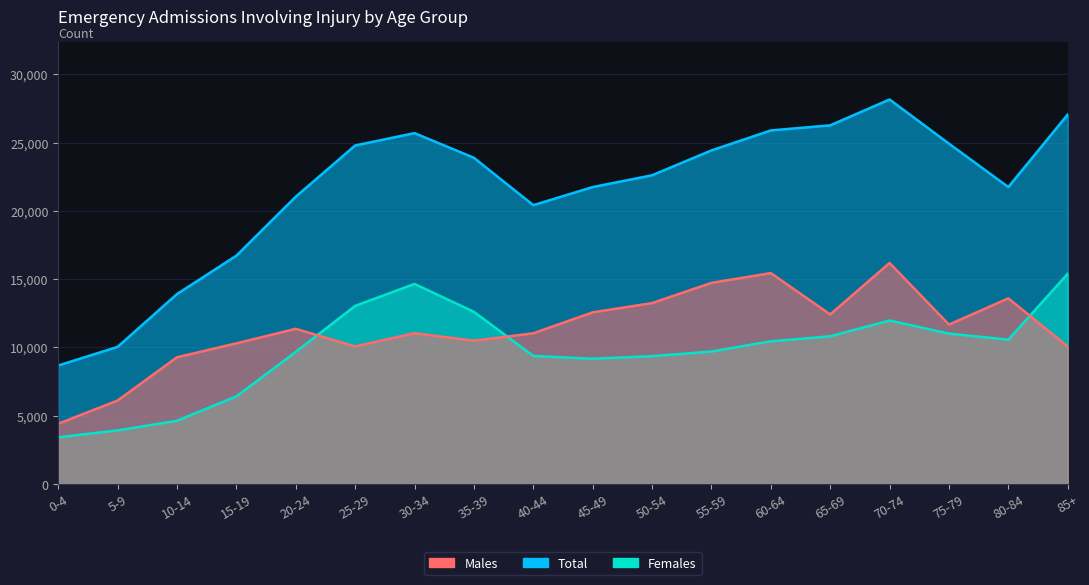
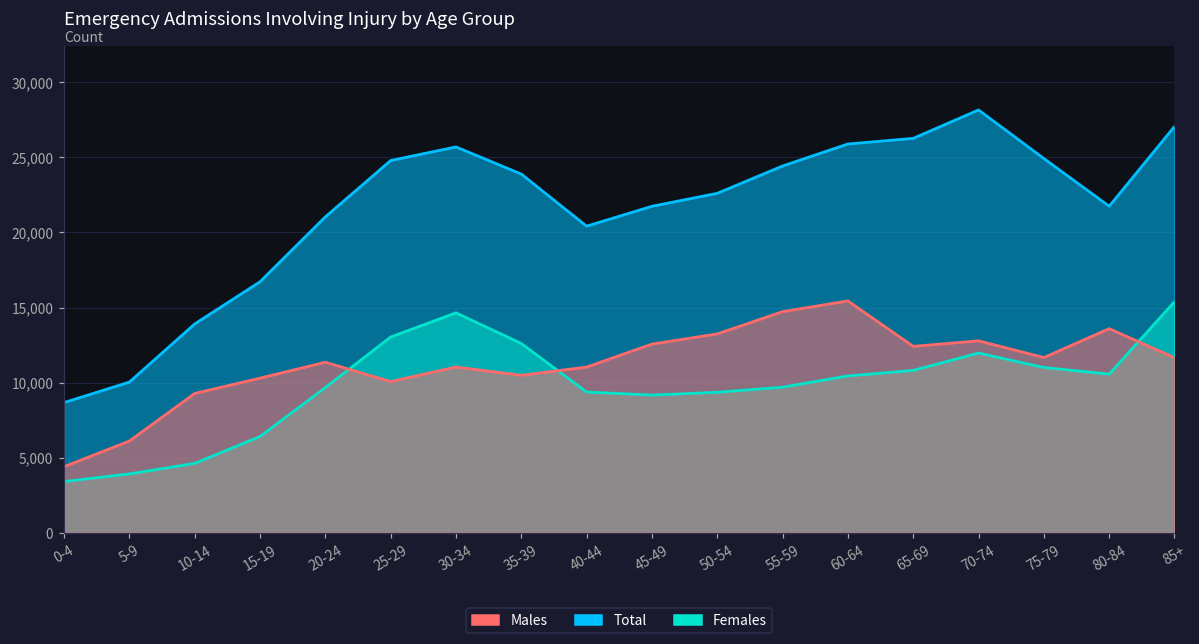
Males, 70-74: 16,200 -> 12,800
Males, 85+: 10,100 -> 11,700
